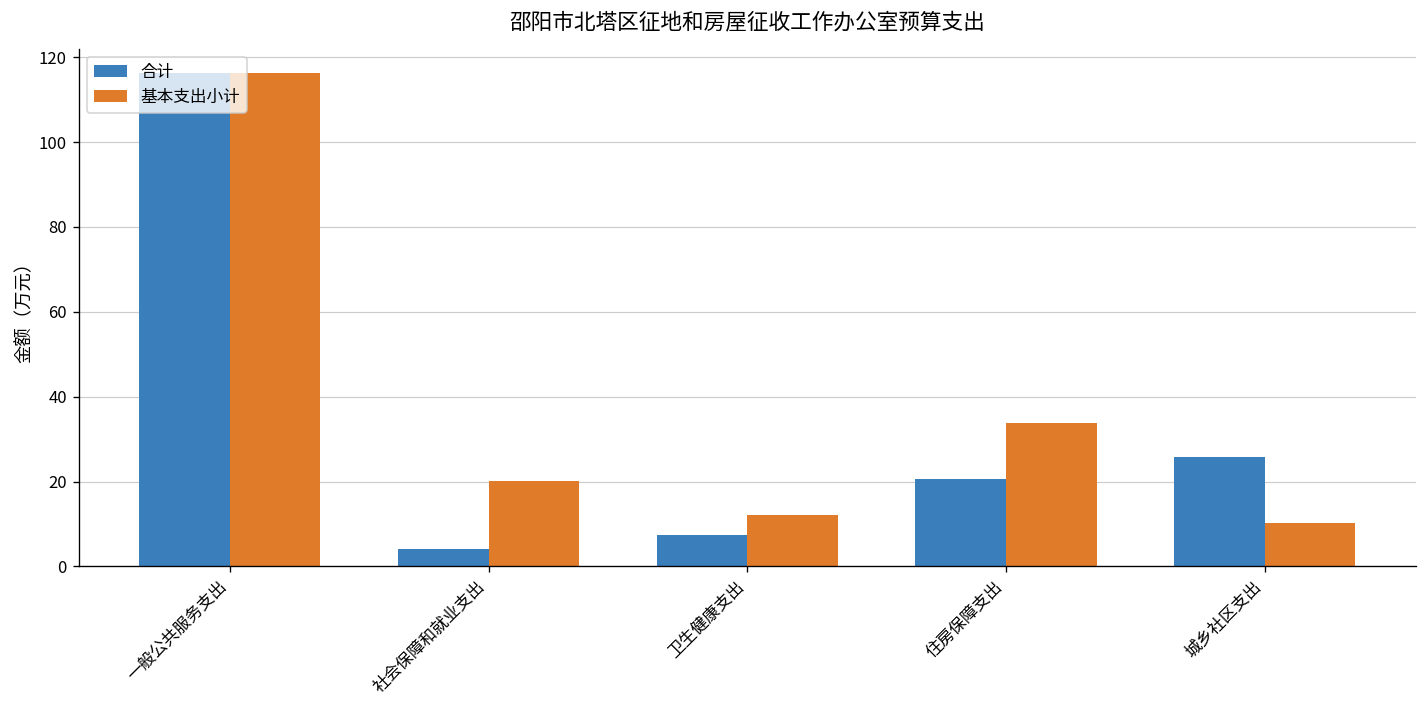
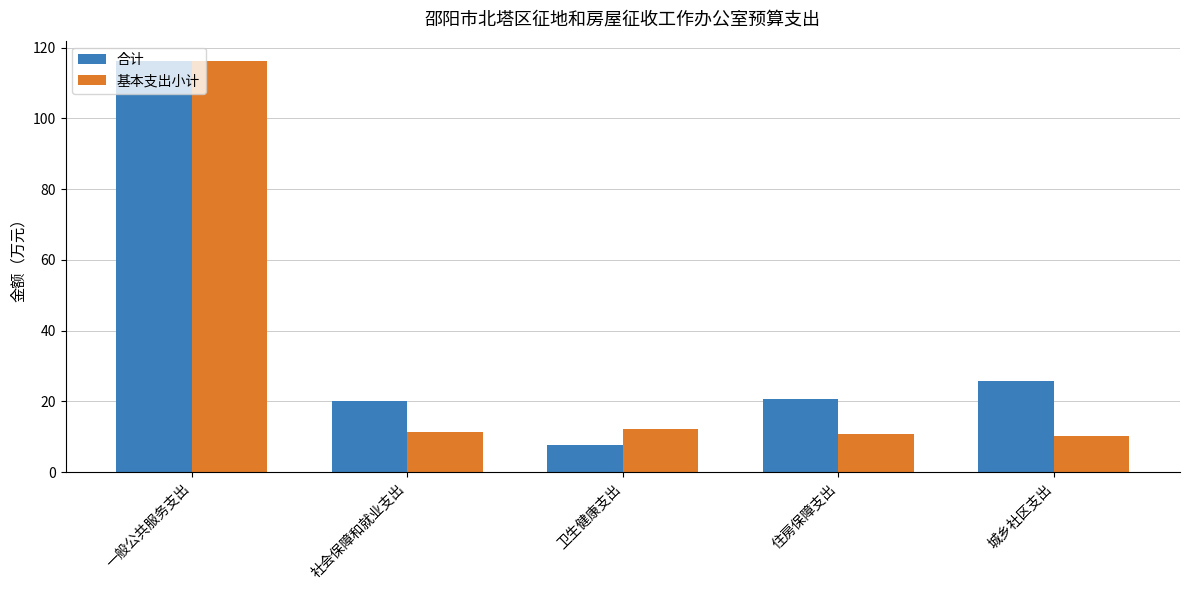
合计, 社会保障和就业支出: 4 -> 20
基本支出小计, 社会保障和就业支出: 20 -> 11
基本支出小计, 住房保障支出: 34 -> 11
